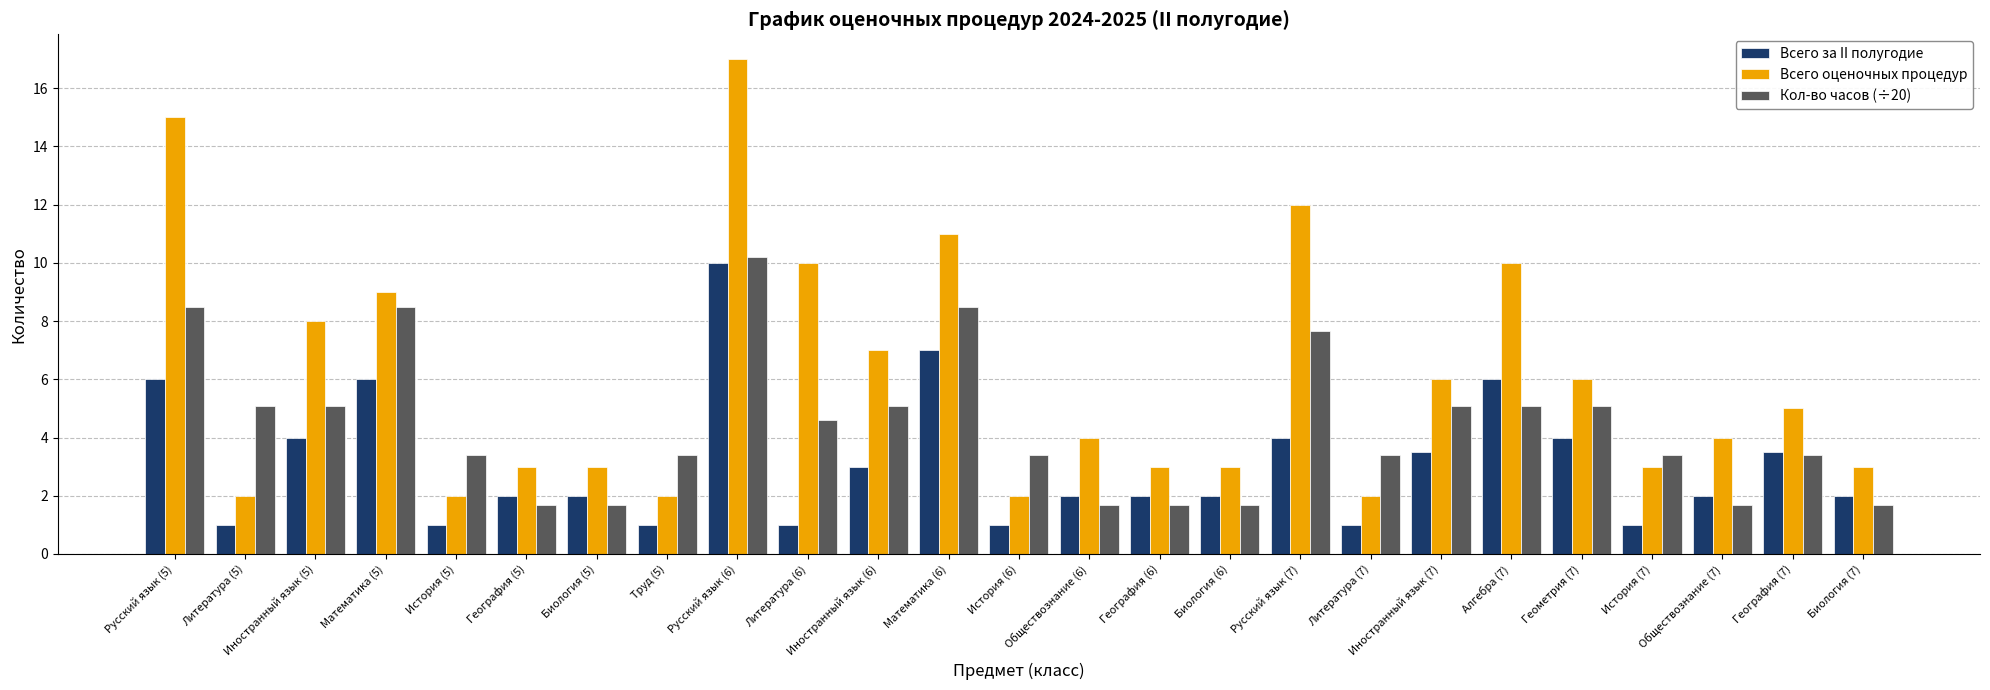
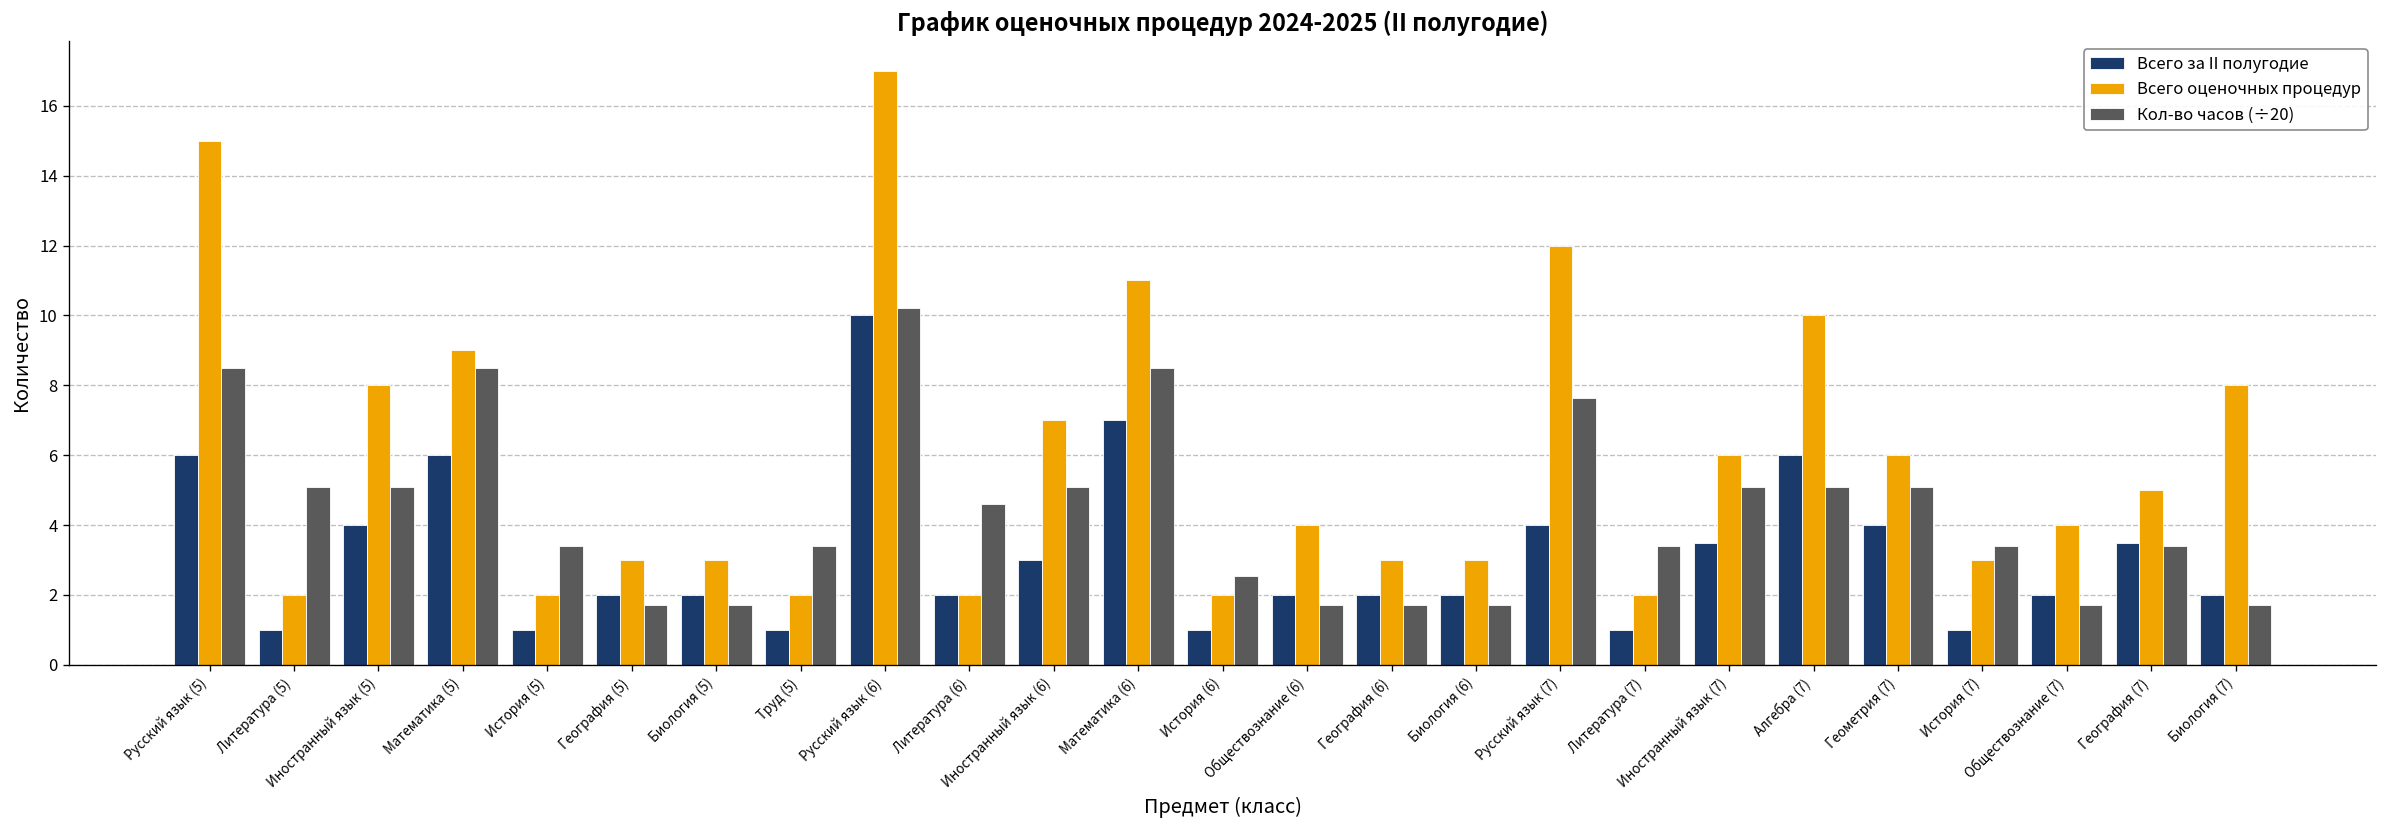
Всего за II полугодие, Литература (6): 1 -> 2
Всего оценочных процедур, Литература (6): 10 -> 2
Кол-во часов (÷20), История (6): 3.4 -> 2.6
Всего оценочных процедур, Биология (7): 3 -> 8
